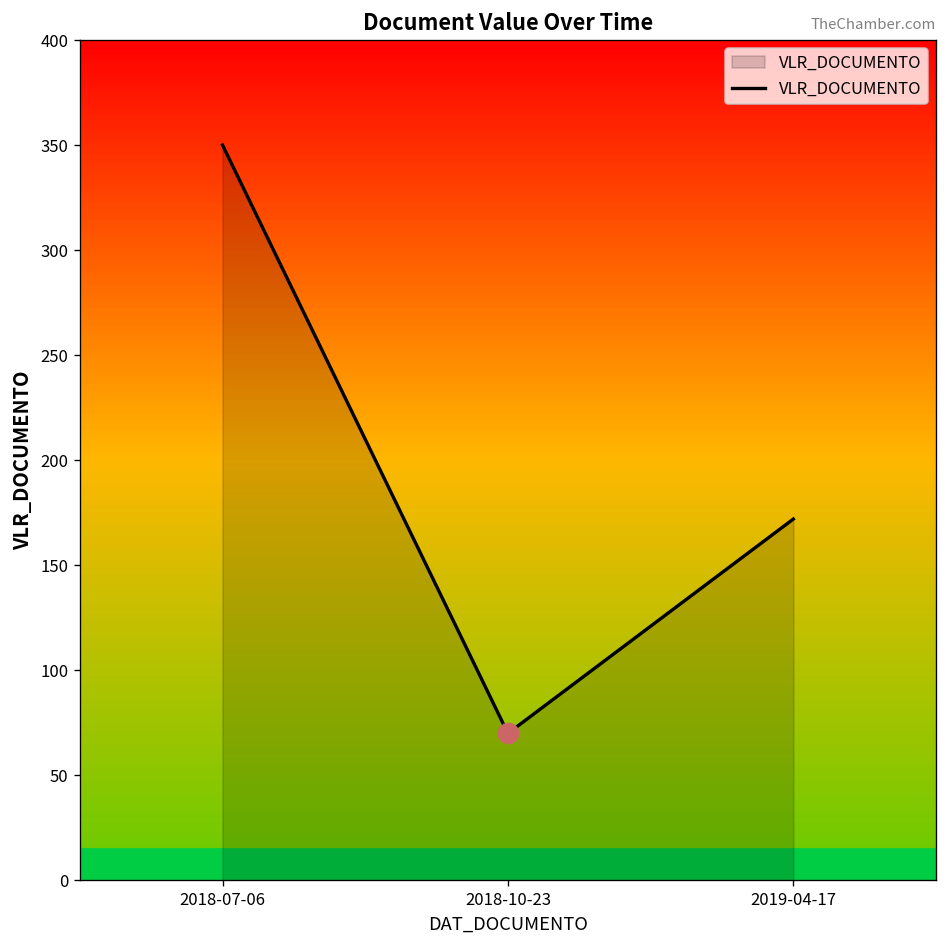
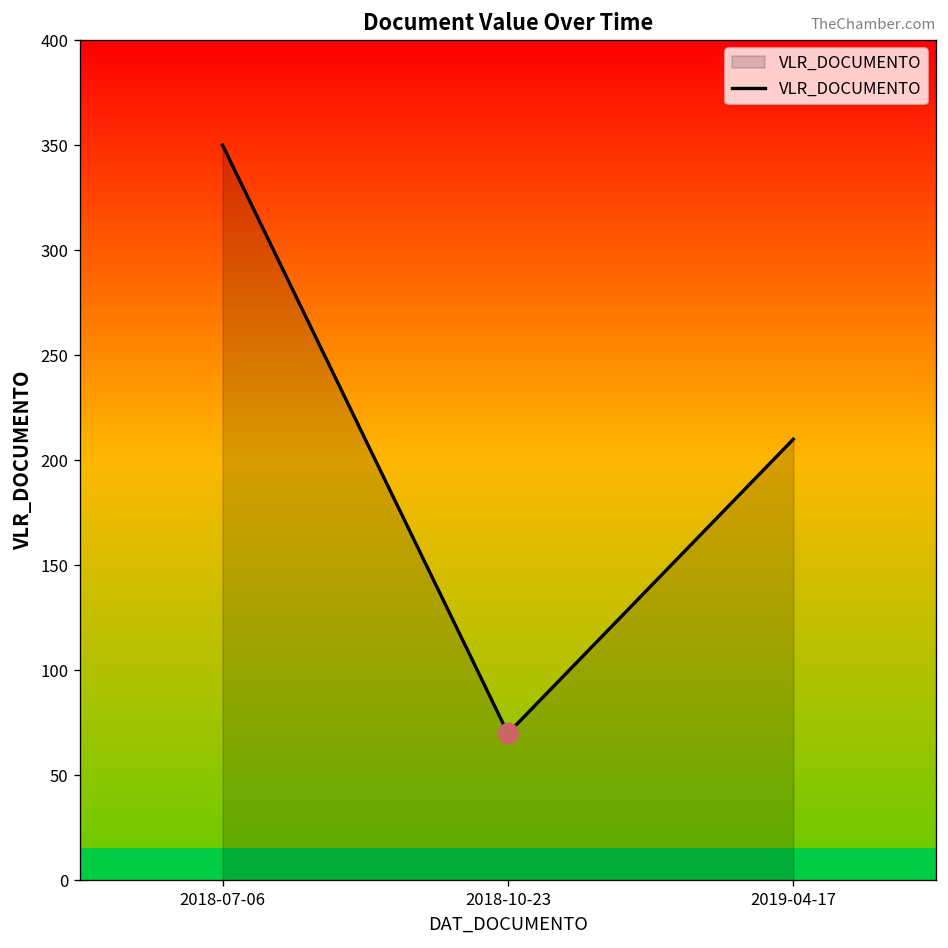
VLR_DOCUMENTO, 2019-04-17: 172 -> 210
